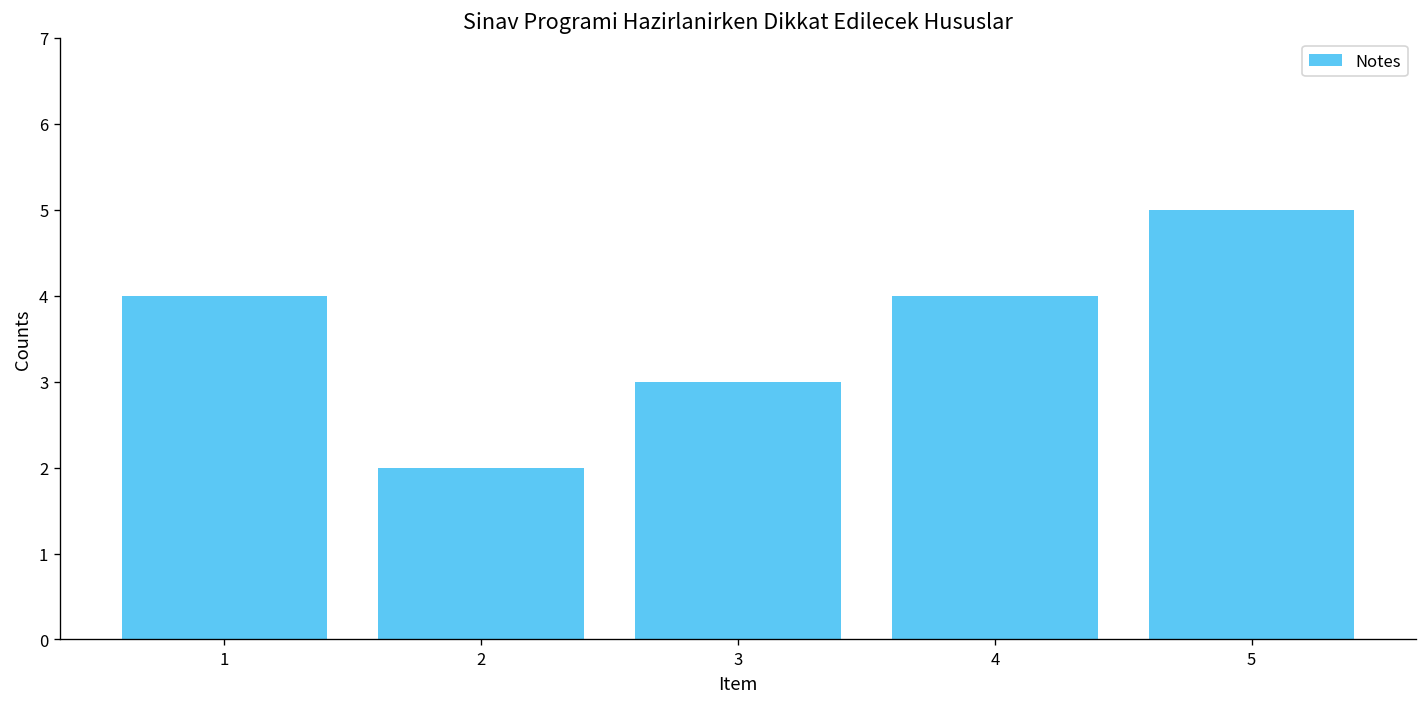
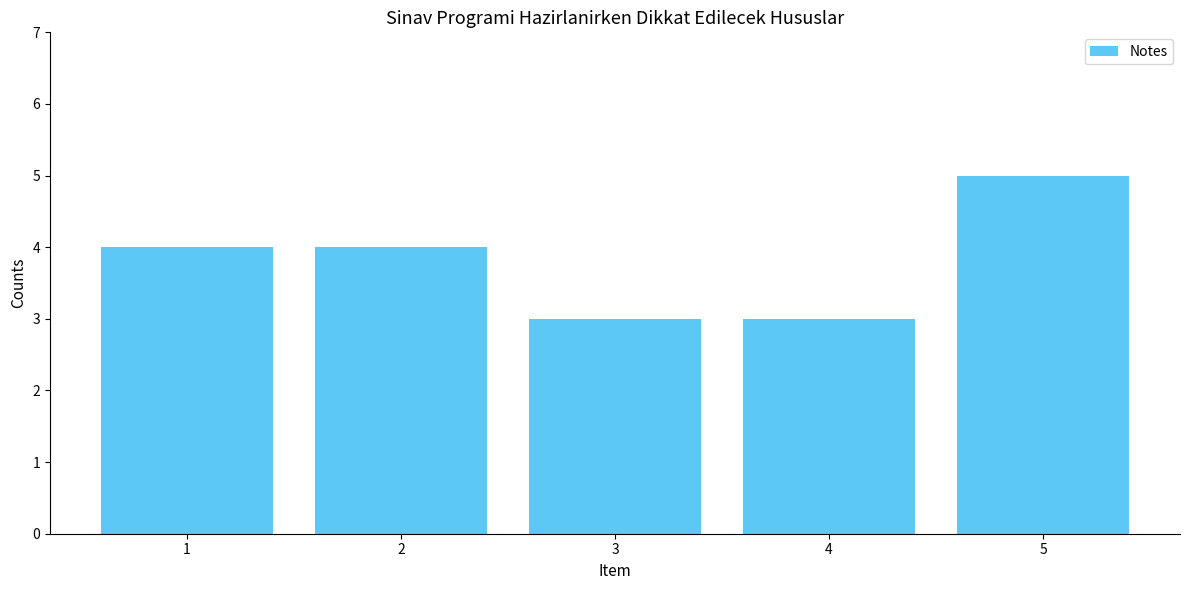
2: 2 -> 4
4: 4 -> 3
